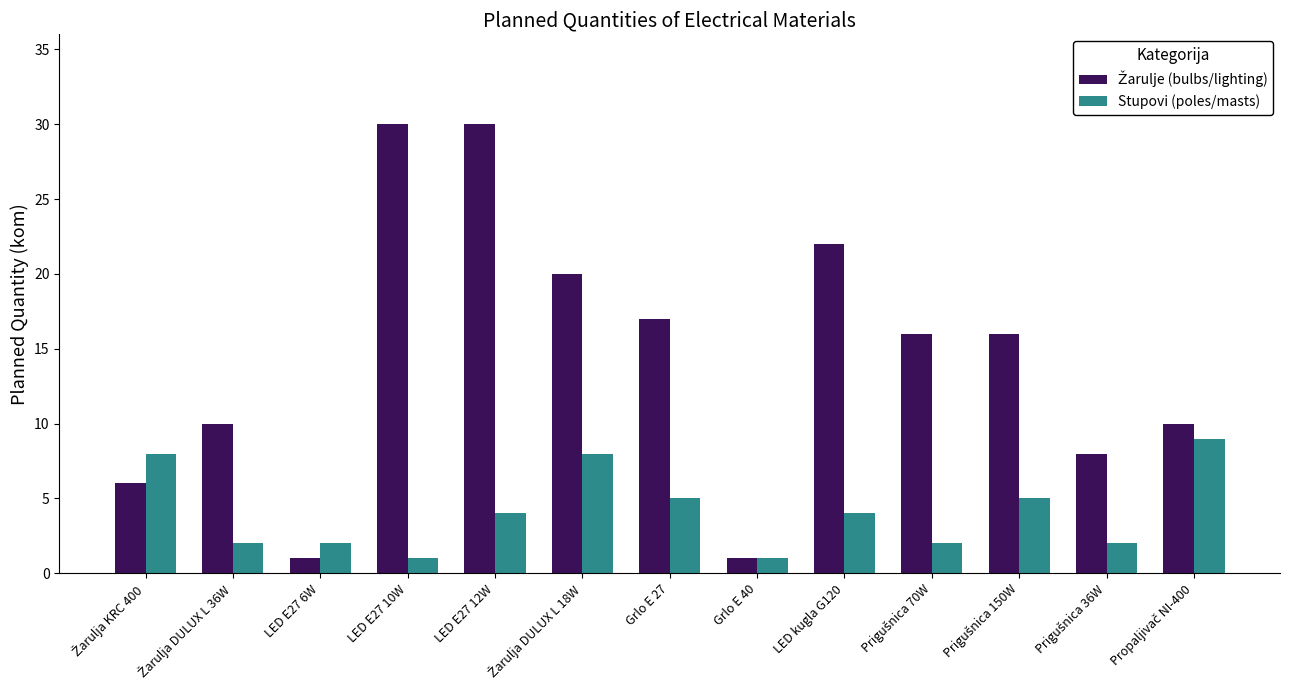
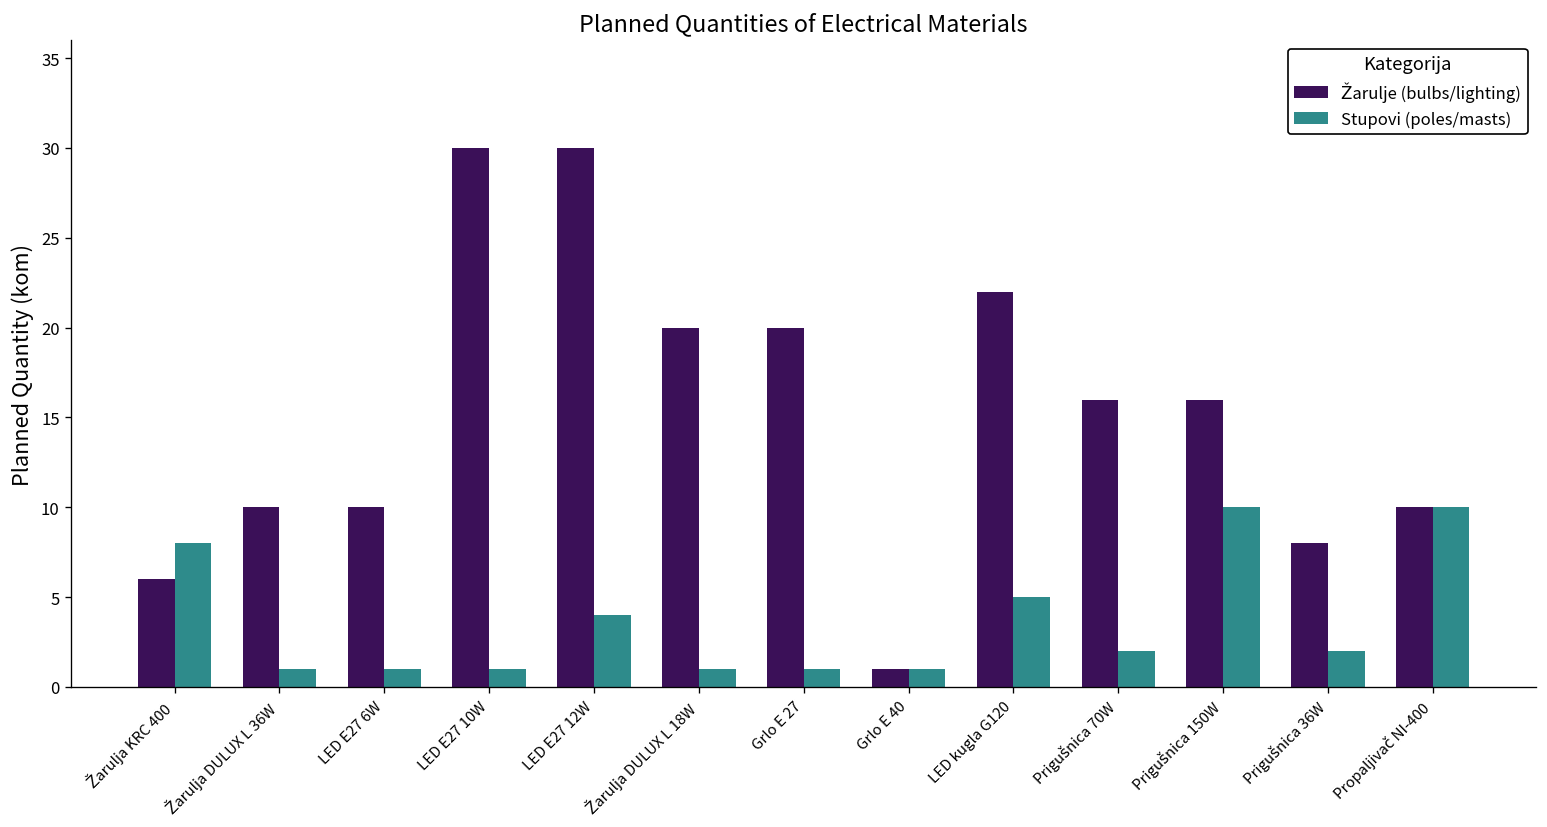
Stupovi (poles/masts), Žarulja DULUX L 36W: 2 -> 1
Žarulje (bulbs/lighting), LED E27 6W: 1 -> 10
Stupovi (poles/masts), LED E27 6W: 2 -> 1
Stupovi (poles/masts), Žarulja DULUX L 18W: 8 -> 1
Žarulje (bulbs/lighting), Grlo E 27: 17 -> 20
Stupovi (poles/masts), Grlo E 27: 5 -> 1
Stupovi (poles/masts), LED kugla G120: 4 -> 5
Stupovi (poles/masts), Prigušnica 150W: 5 -> 10
Stupovi (poles/masts), Propaljivač NI-400: 9 -> 10
